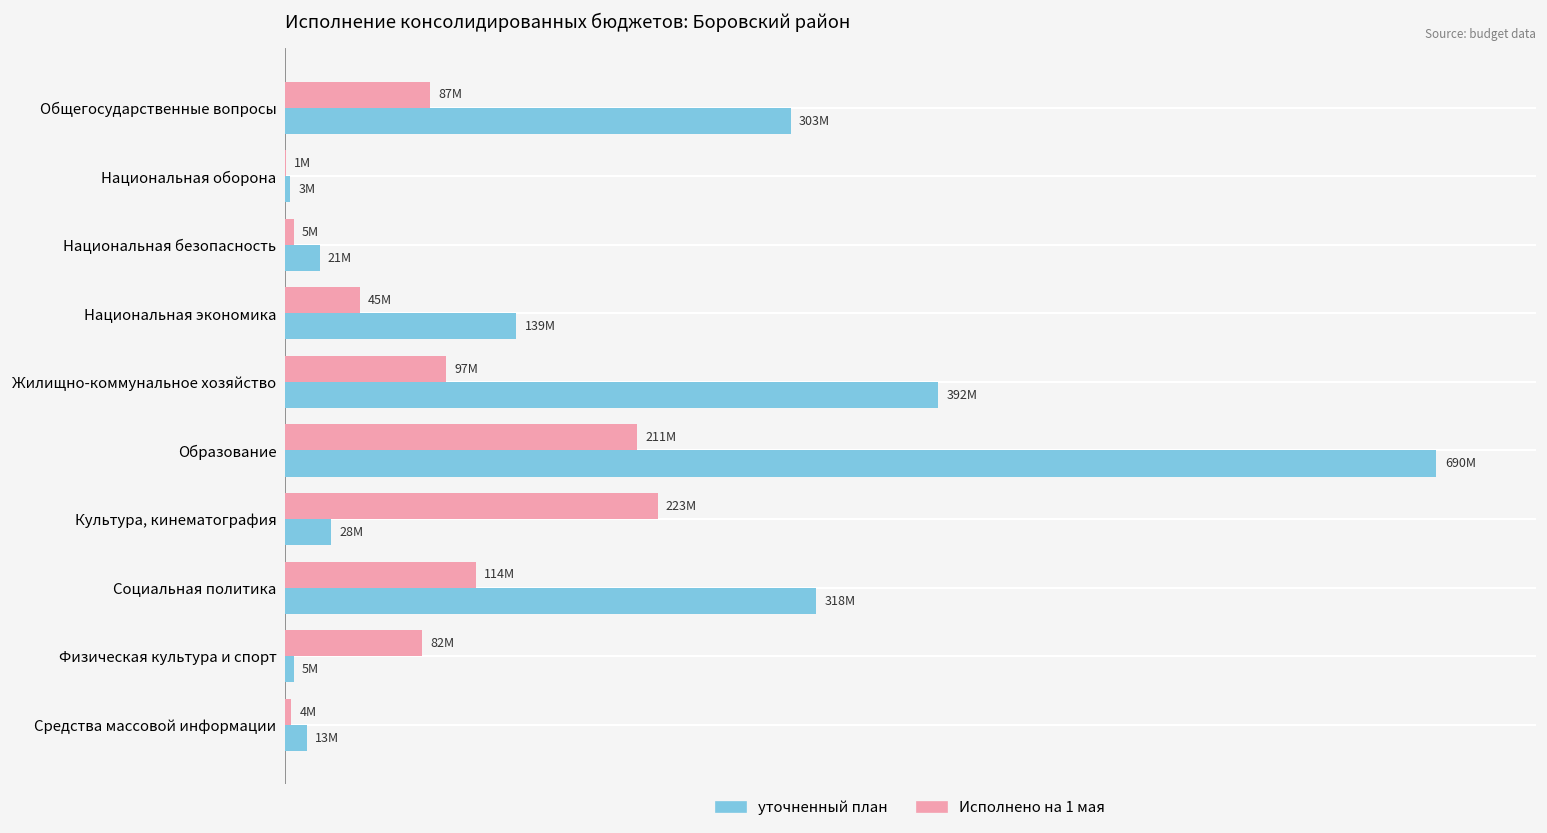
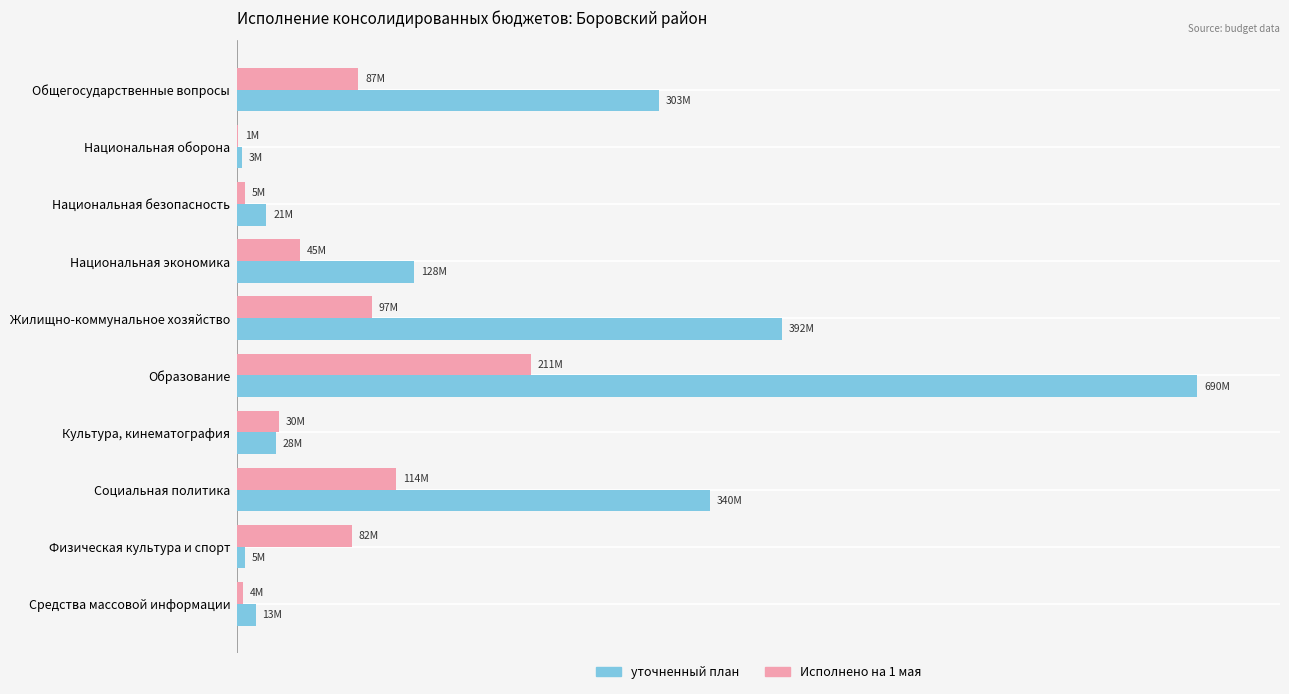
уточненный план, Национальная экономика: 139M -> 128M
Исполнено на 1 мая, Культура, кинематография: 223M -> 30M
уточненный план, Социальная политика: 318M -> 340M
